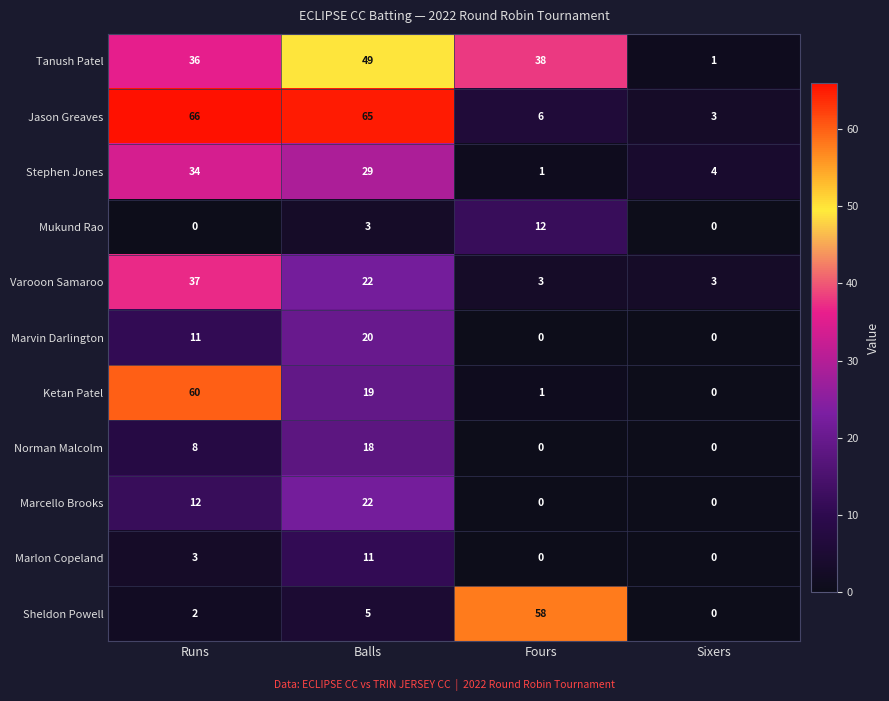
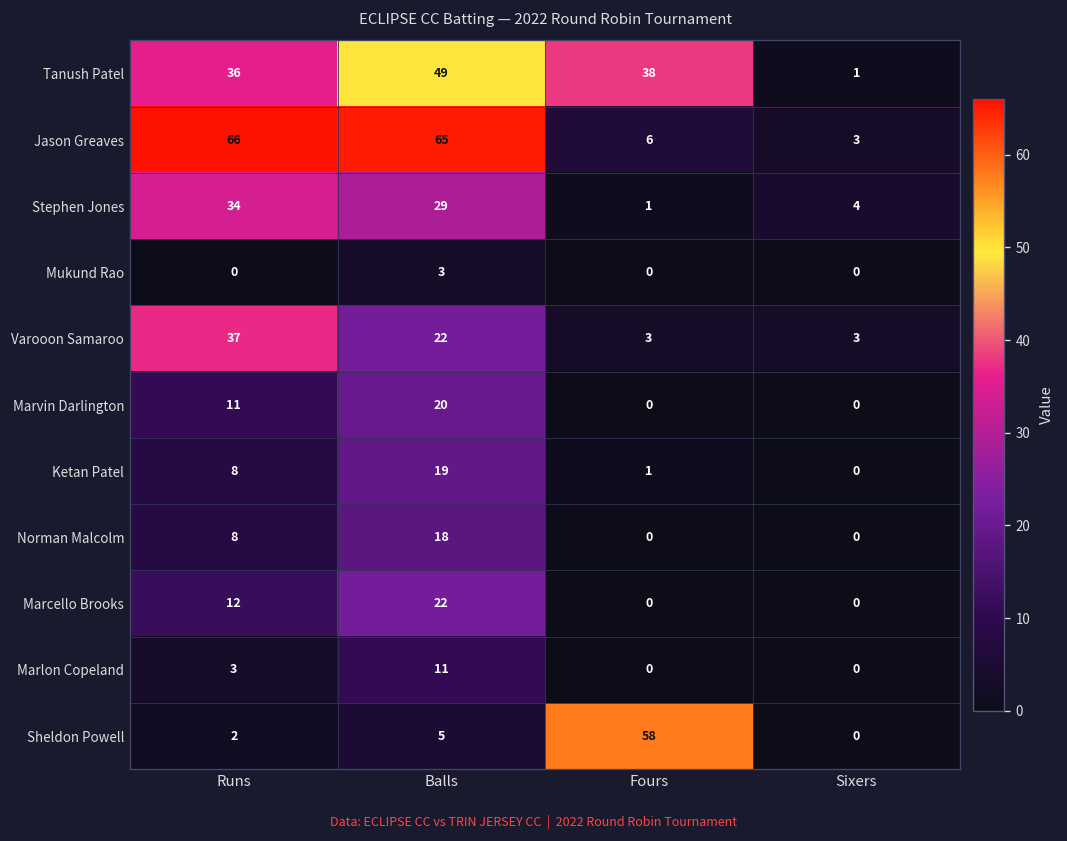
Mukund Rao, Fours: 12 -> 0
Ketan Patel, Runs: 60 -> 8
